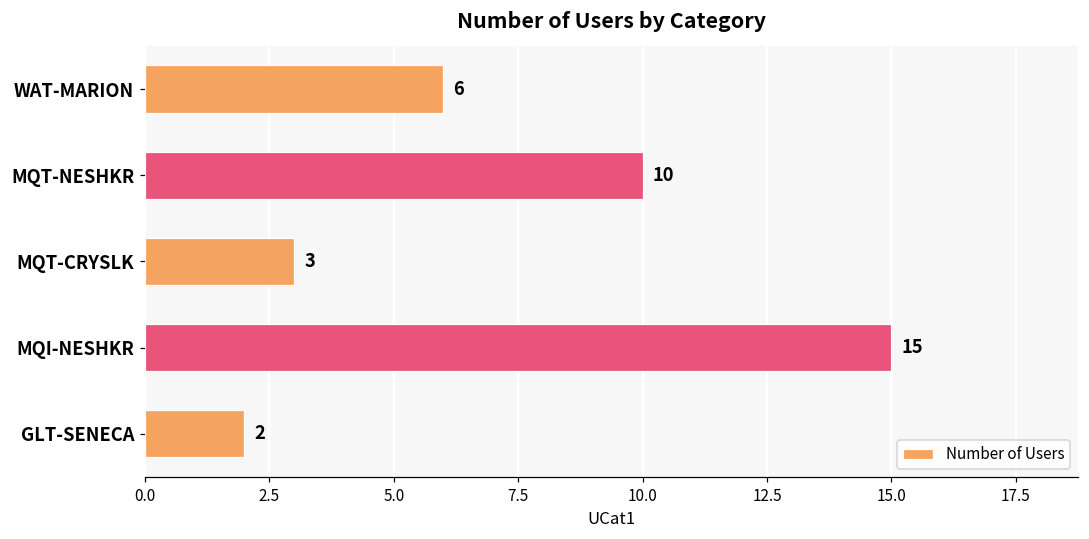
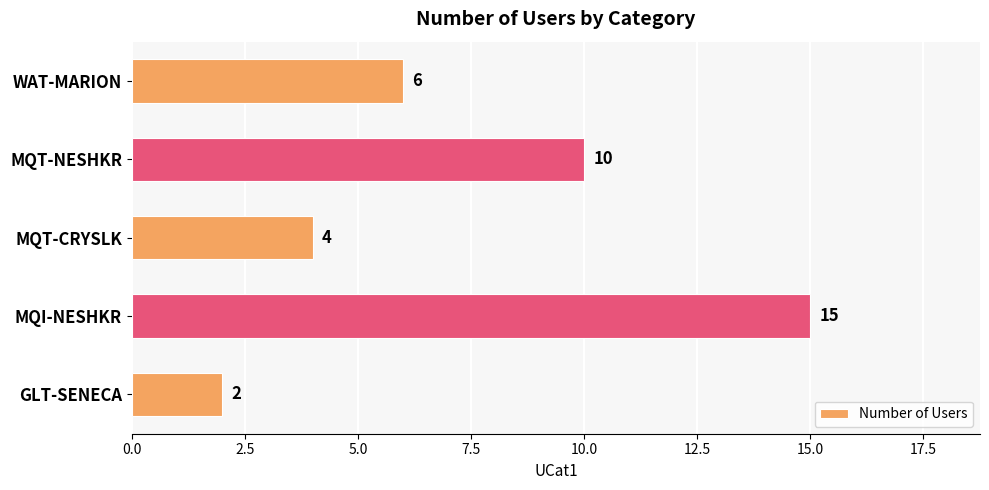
MQT-CRYSLK: 3 -> 4
